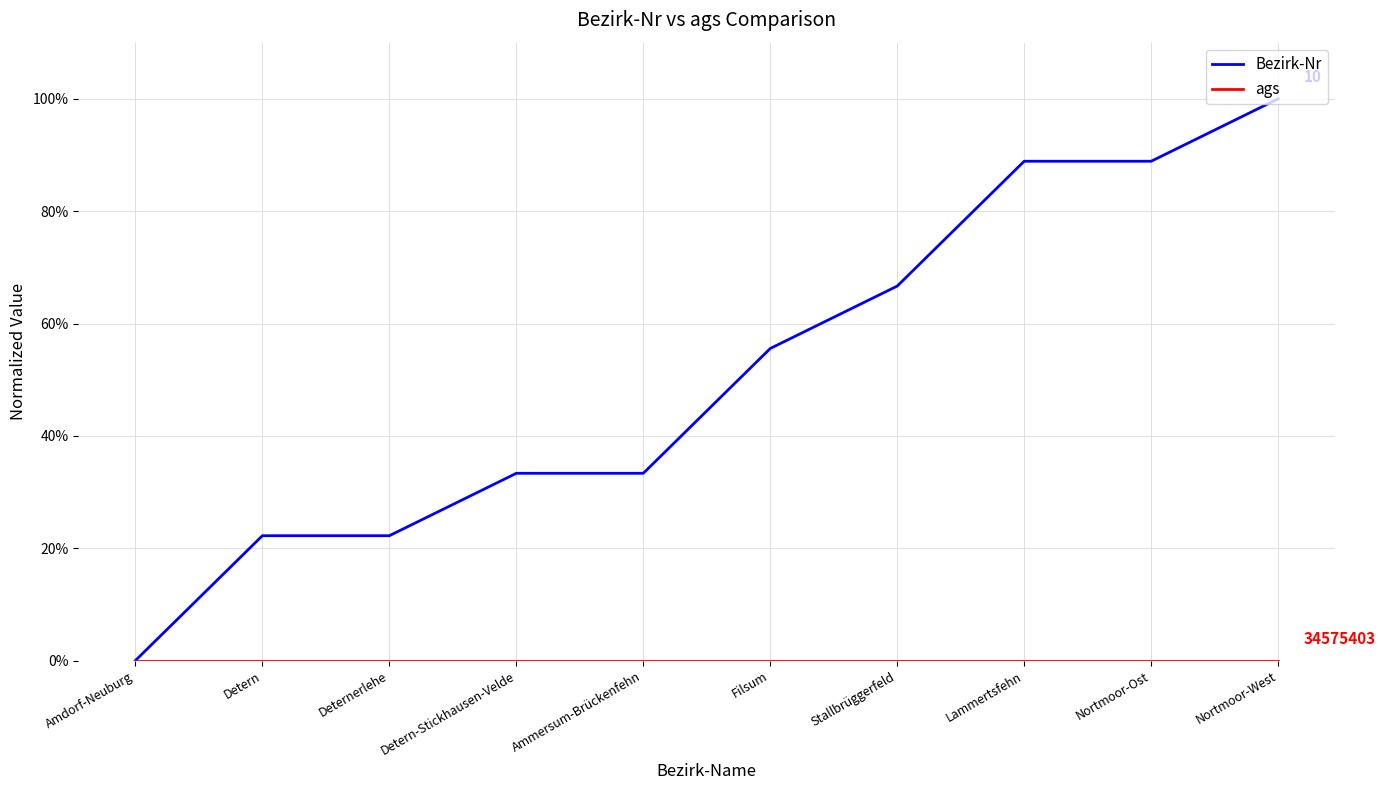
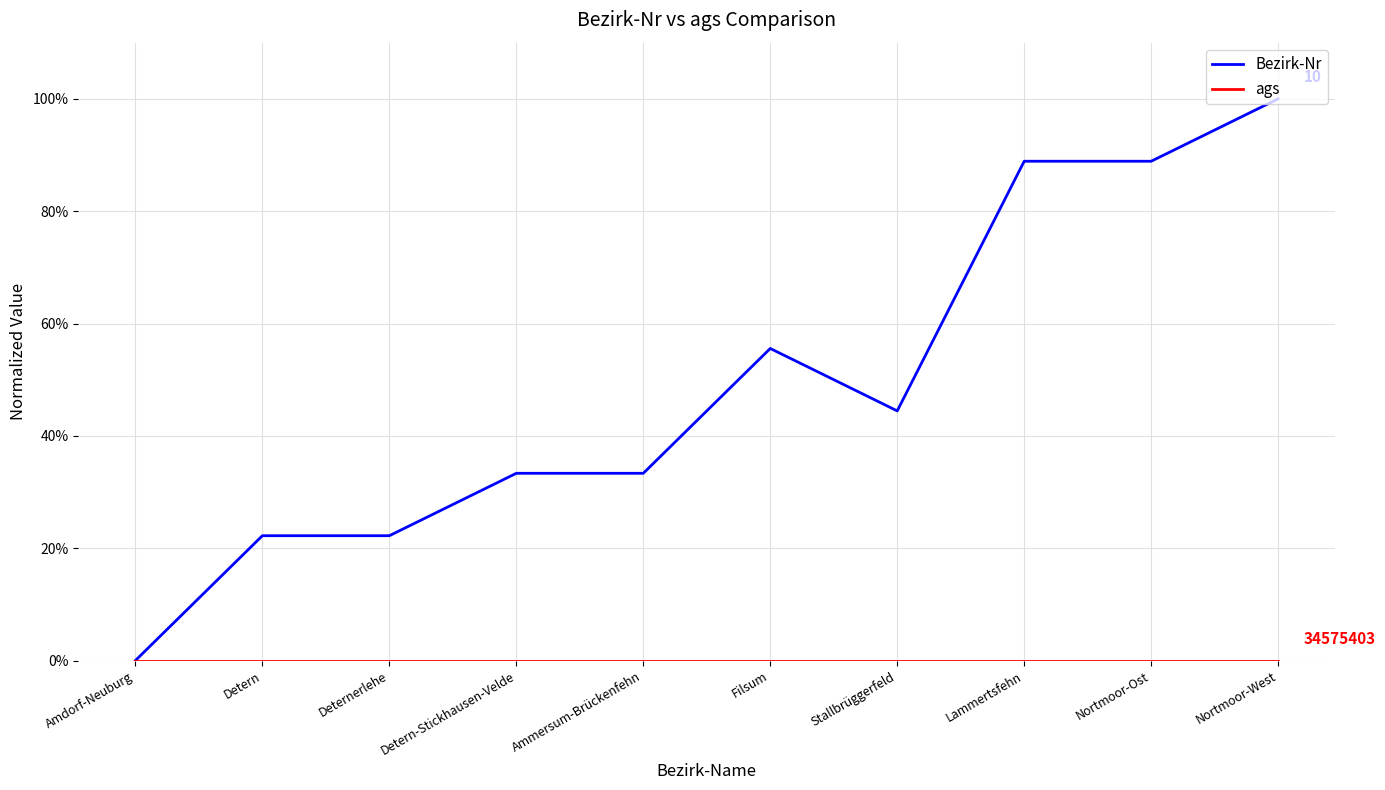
Bezirk-Nr, Stallbrüggerfeld: 67% -> 44%
